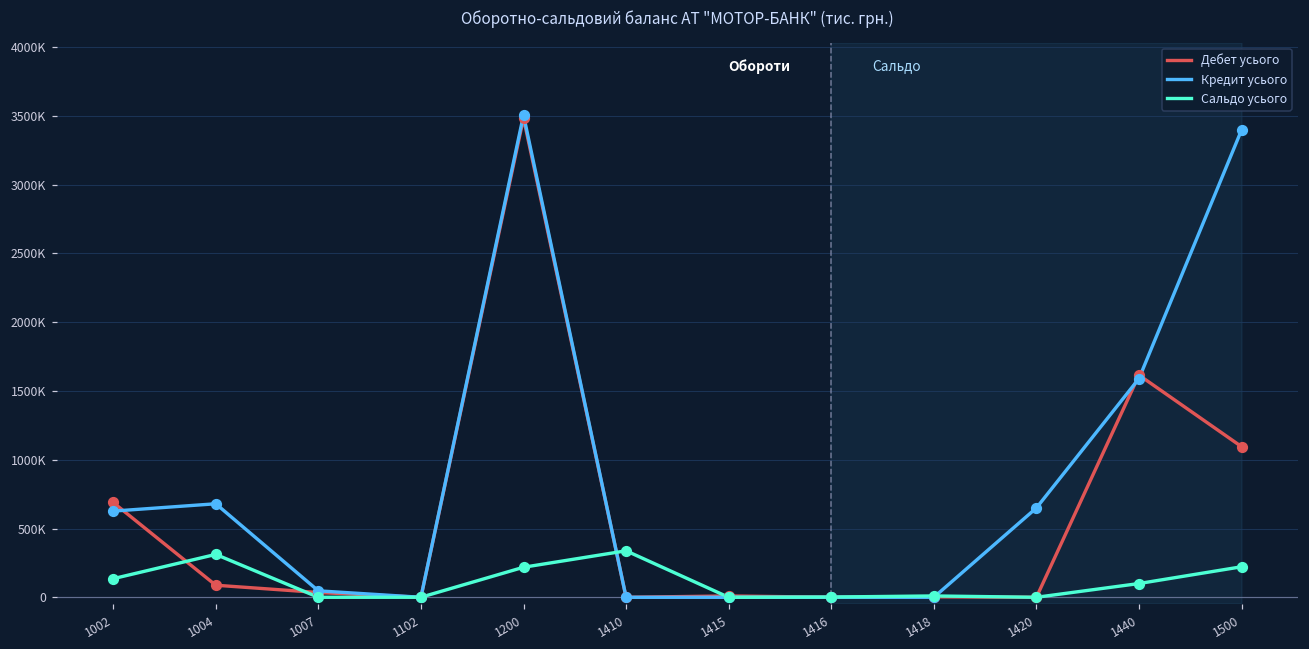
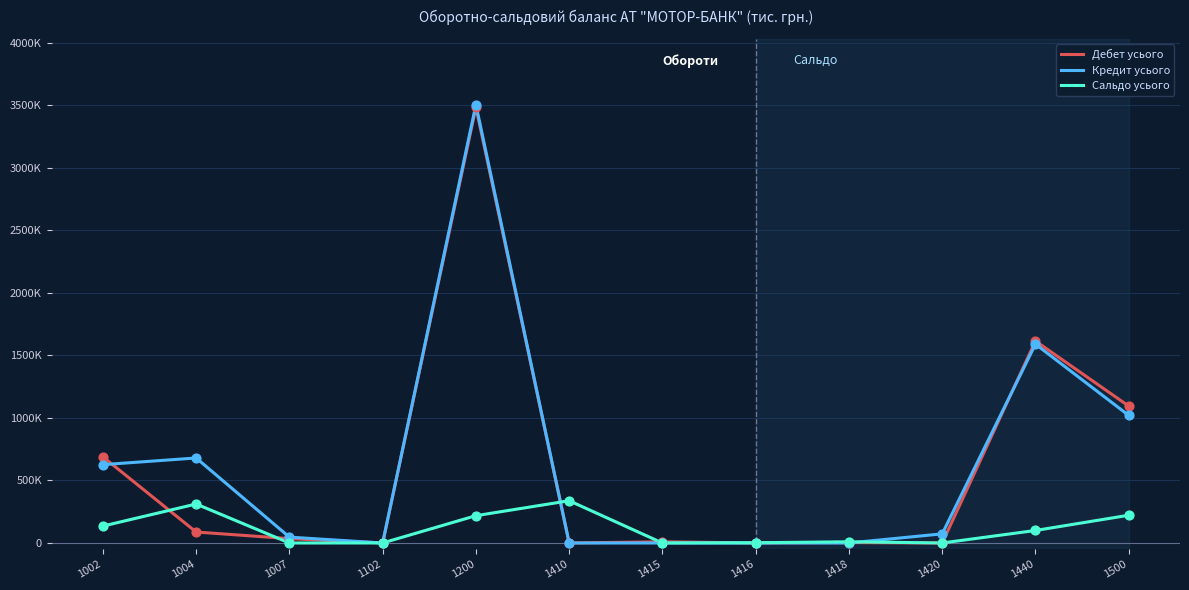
Кредит усього, 1420: 650000 -> 70000
Кредит усього, 1500: 3400000 -> 1020000
